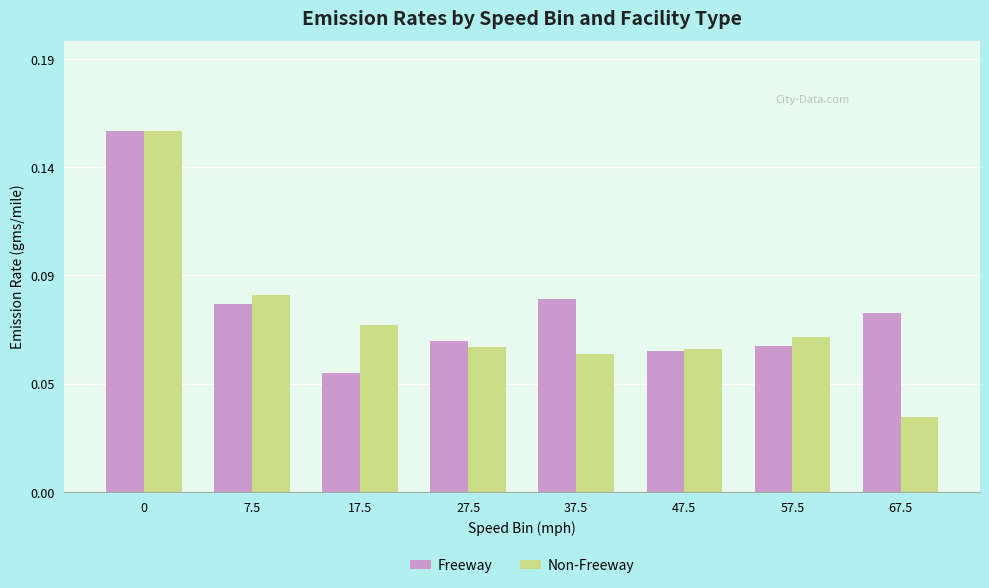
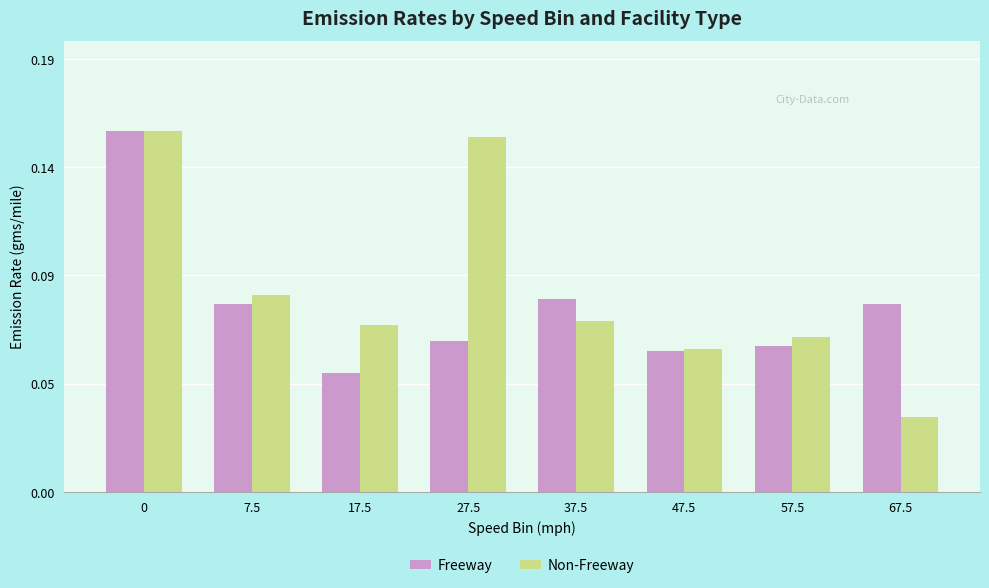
Non-Freeway, 27.5: 0.062 -> 0.152
Non-Freeway, 37.5: 0.059 -> 0.073
Freeway, 67.5: 0.076 -> 0.081
